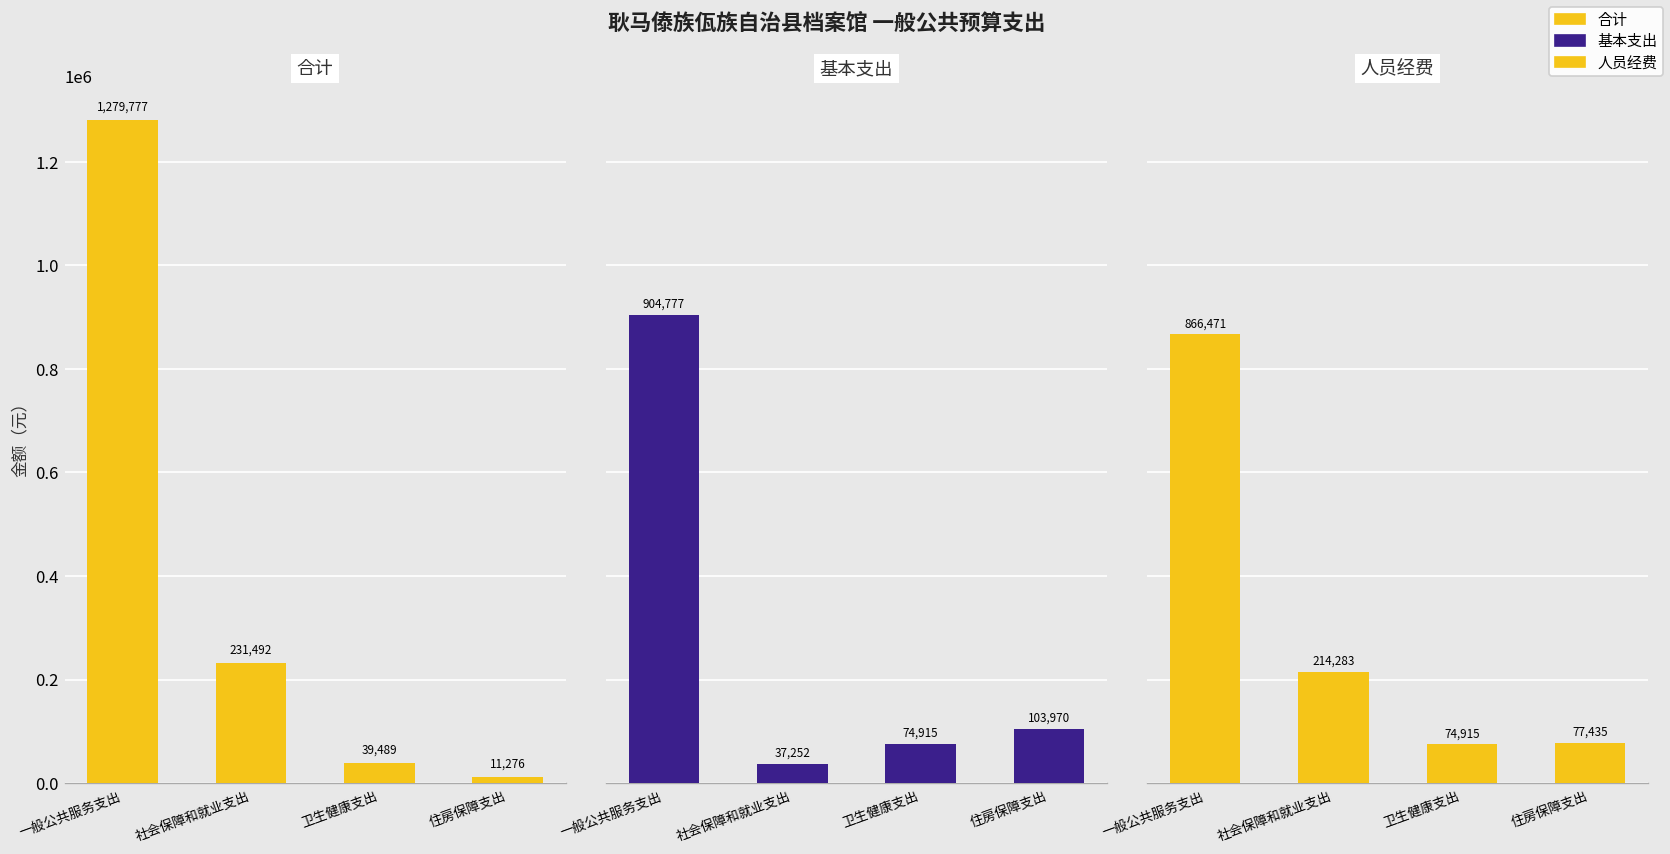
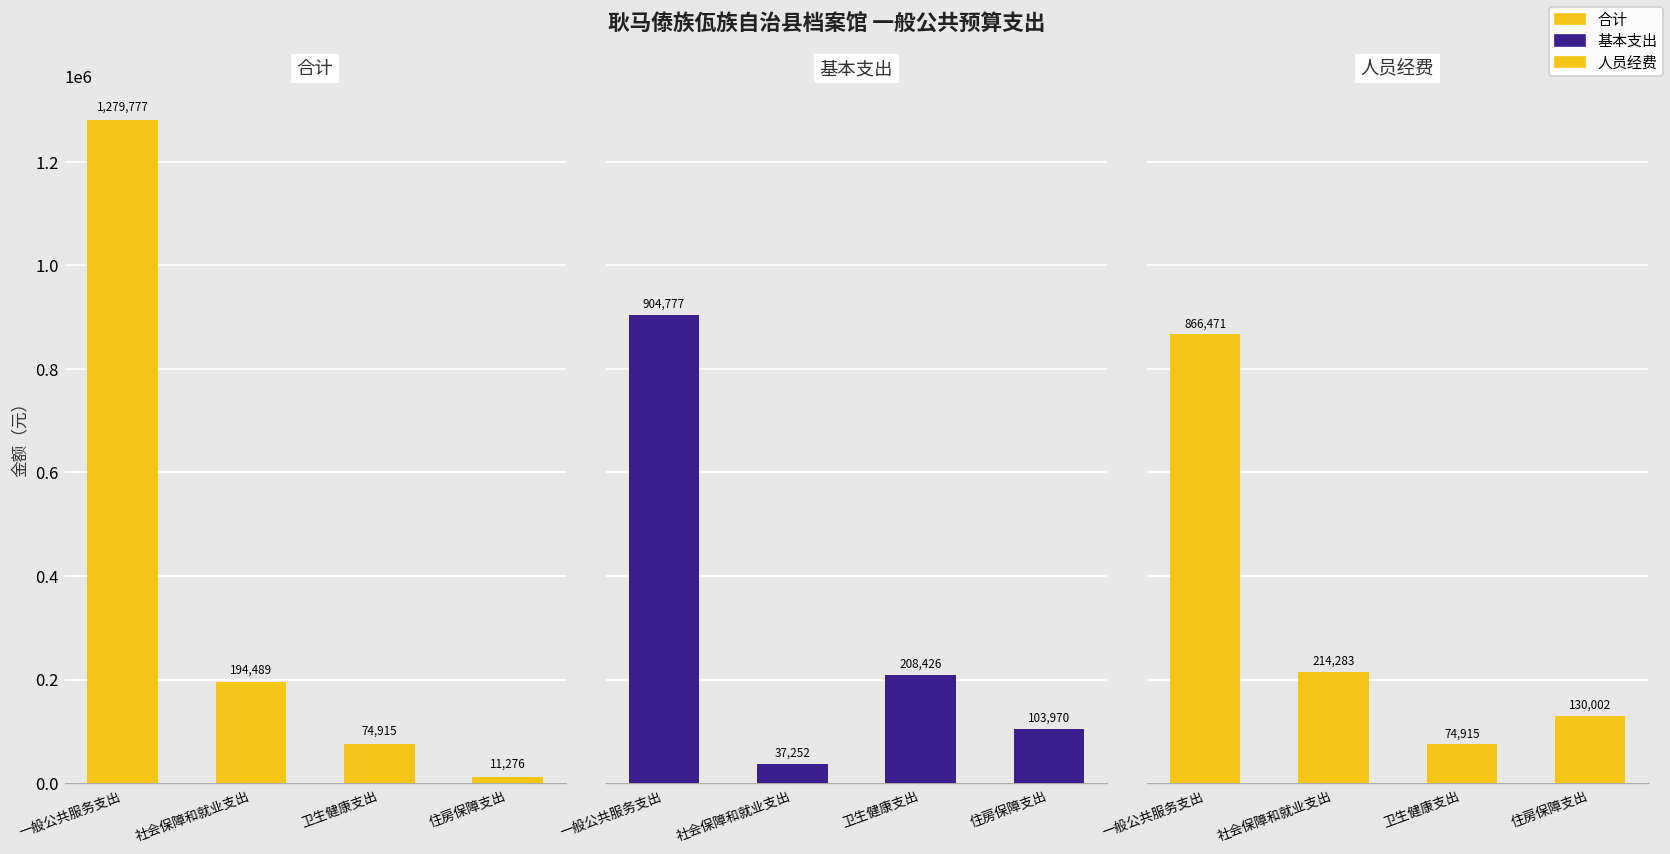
合计, 社会保障和就业支出: 231,492 -> 194,489
合计, 卫生健康支出: 39,489 -> 74,915
基本支出, 卫生健康支出: 74,915 -> 208,426
人员经费, 住房保障支出: 77,435 -> 130,002
